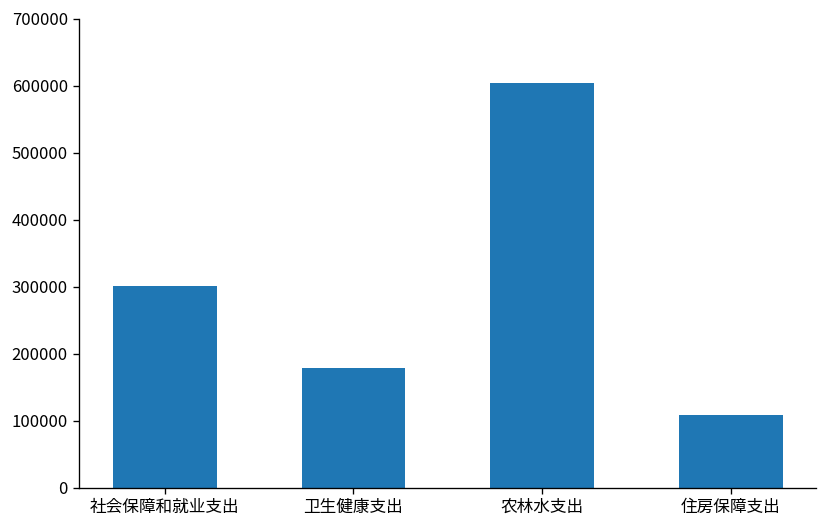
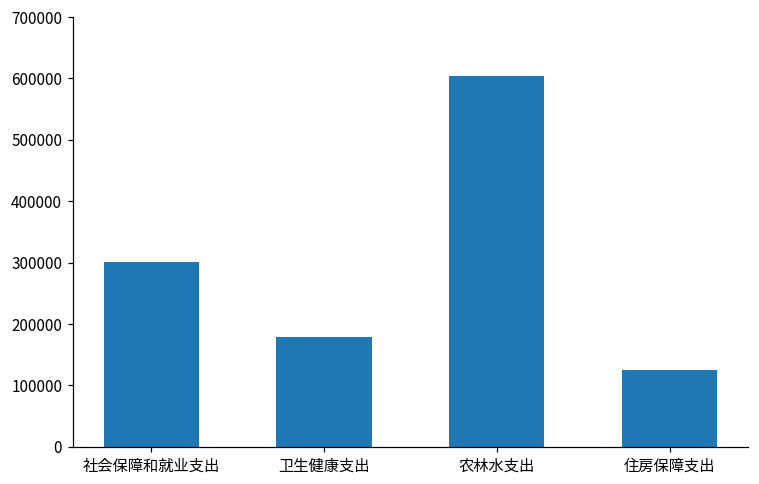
住房保障支出: 110000 -> 130000
